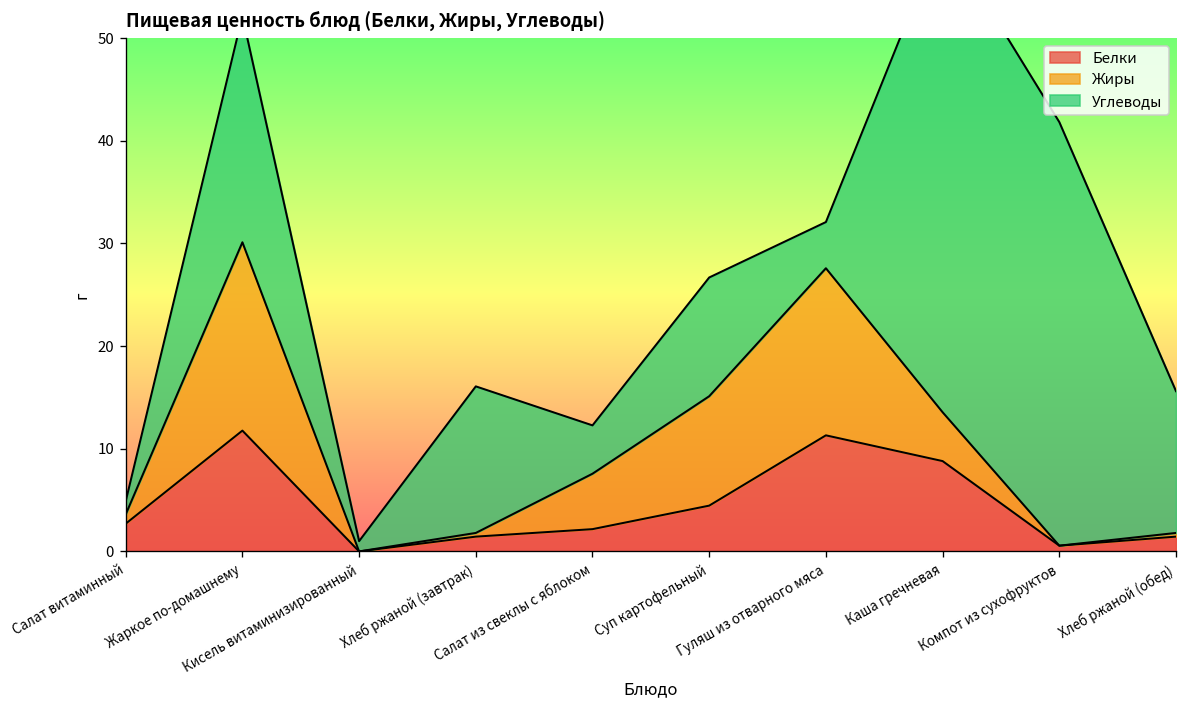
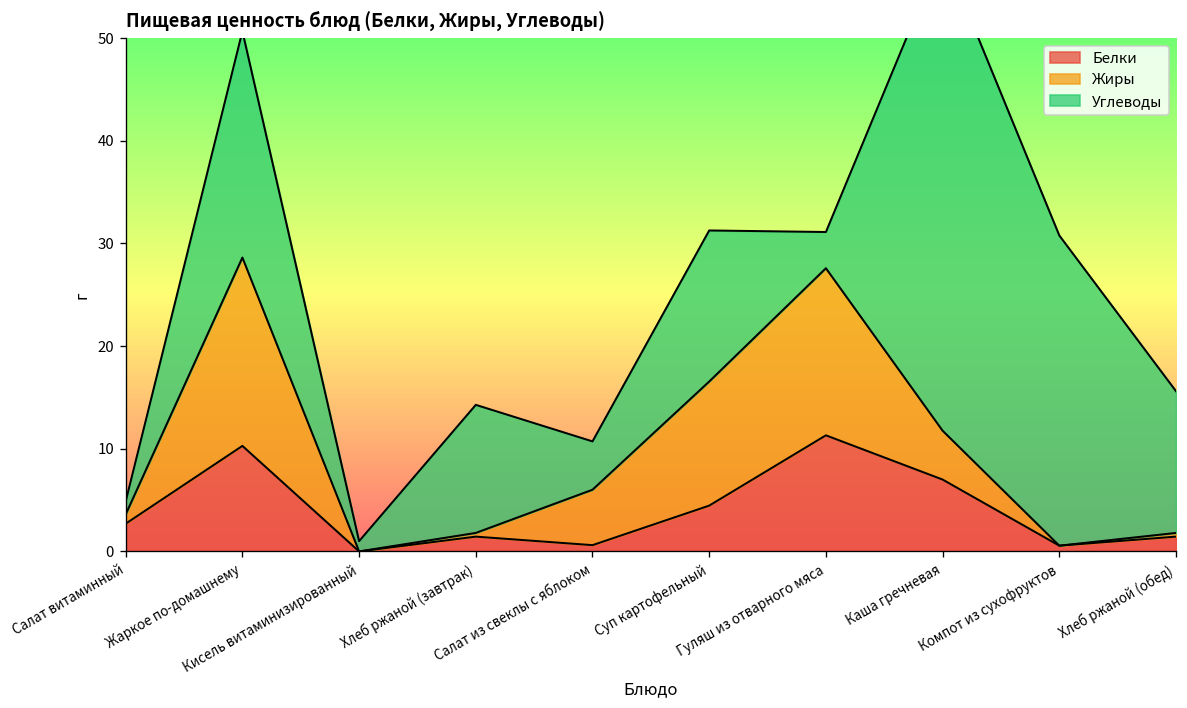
Белки, Жаркое по-домашнему: 12 -> 10
Углеводы, Хлеб ржаной (завтрак): 14 -> 12
Белки, Салат из свеклы с яблоком: 2 -> 1
Жиры, Суп картофельный: 11 -> 12
Углеводы, Суп картофельный: 12 -> 15
Углеводы, Гуляш из отварного мяса: 5 -> 4
Белки, Каша гречневая: 9 -> 7
Углеводы, Компот из сухофруктов: 41 -> 30
